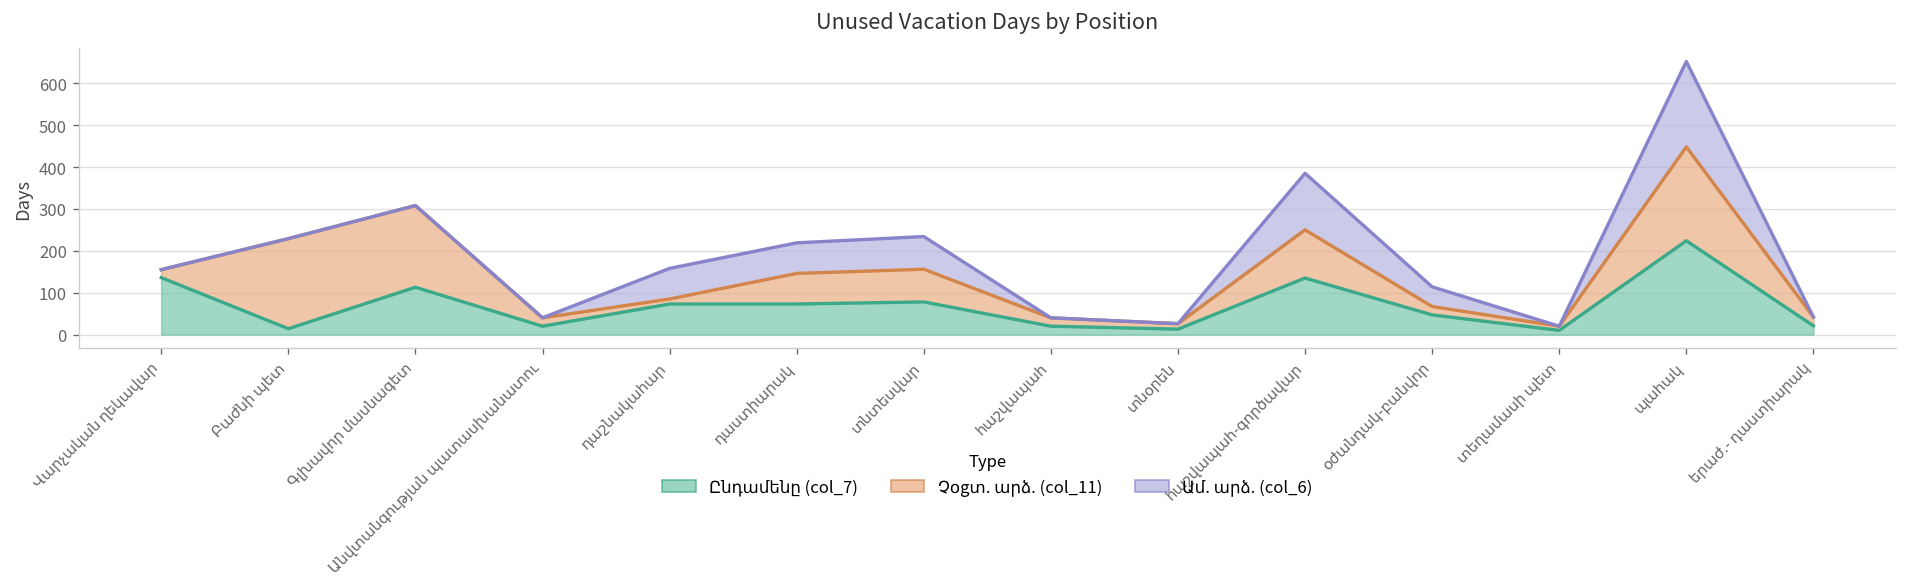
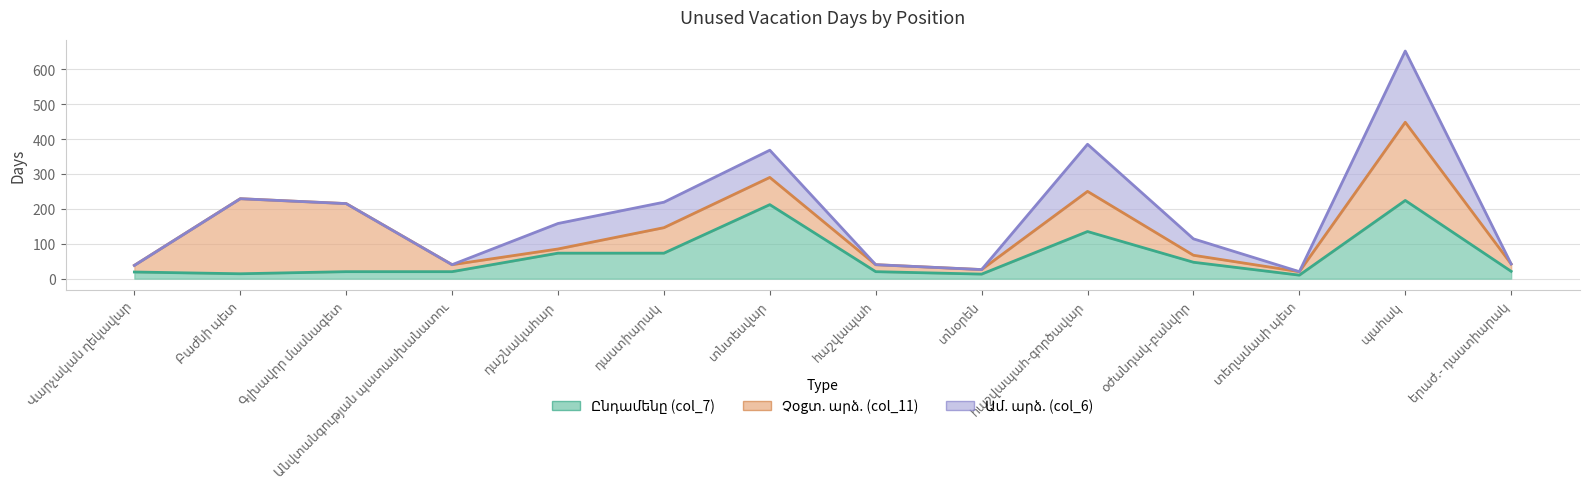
Ընդամենը (col_7), Վարչական ղեկավար: 140 -> 20
Ընդամենը (col_7), Գլխավոր մասնագետ: 110 -> 20
Ընդամենը (col_7), տնտեսվար: 80 -> 210
